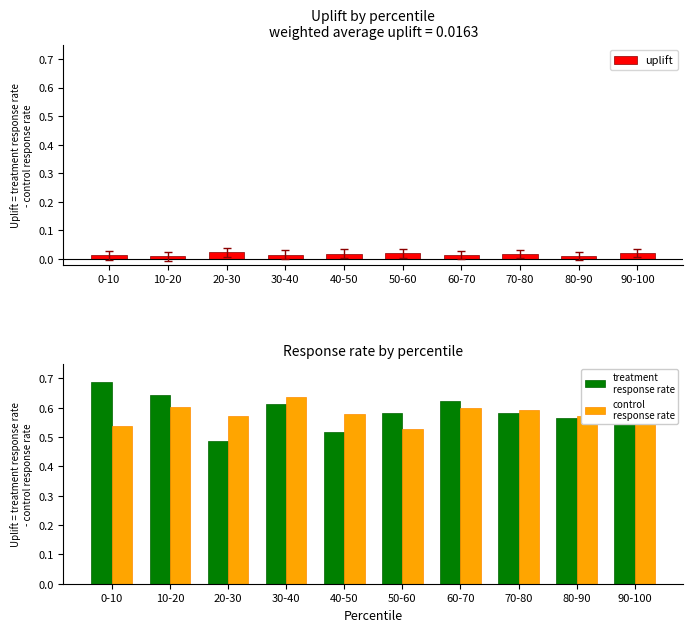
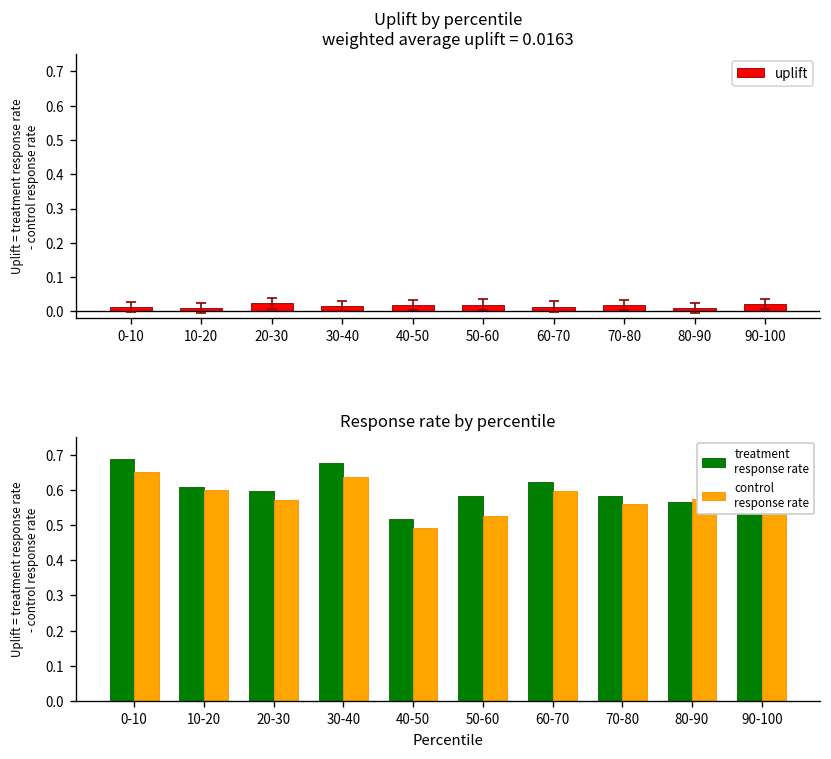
Response rate by percentile, control response rate, 0-10: 0.54 -> 0.65
Response rate by percentile, treatment response rate, 10-20: 0.64 -> 0.61
Response rate by percentile, treatment response rate, 20-30: 0.49 -> 0.60
Response rate by percentile, treatment response rate, 30-40: 0.61 -> 0.68
Response rate by percentile, control response rate, 40-50: 0.58 -> 0.49
Response rate by percentile, control response rate, 70-80: 0.59 -> 0.56
